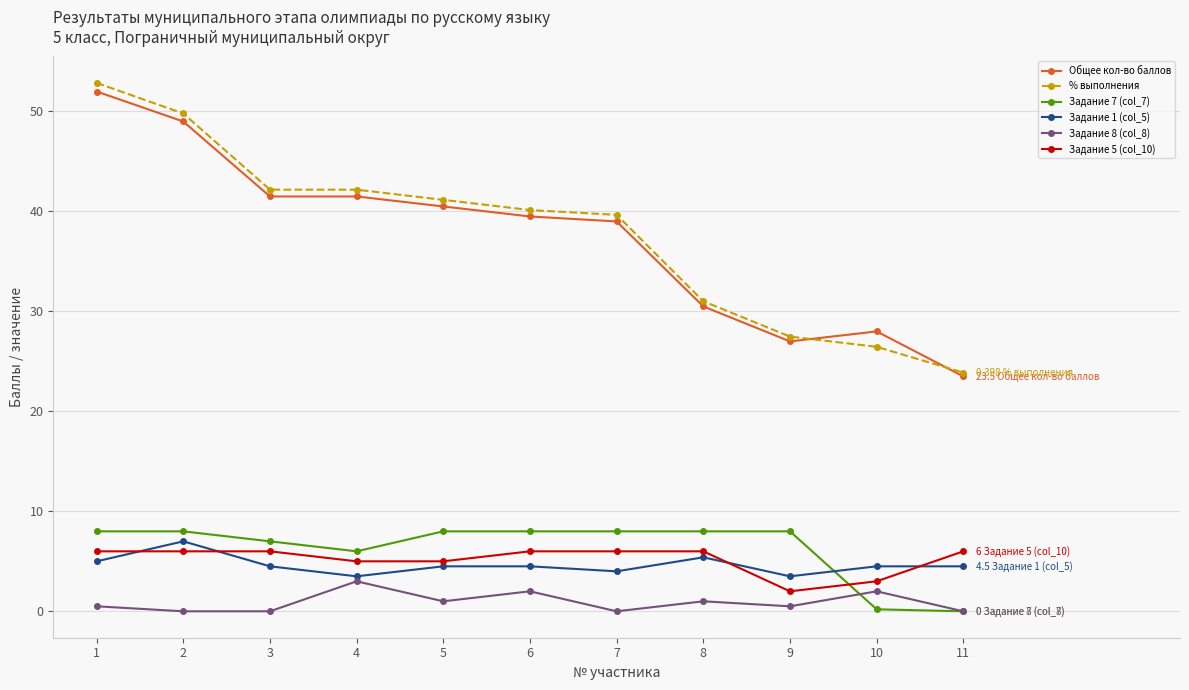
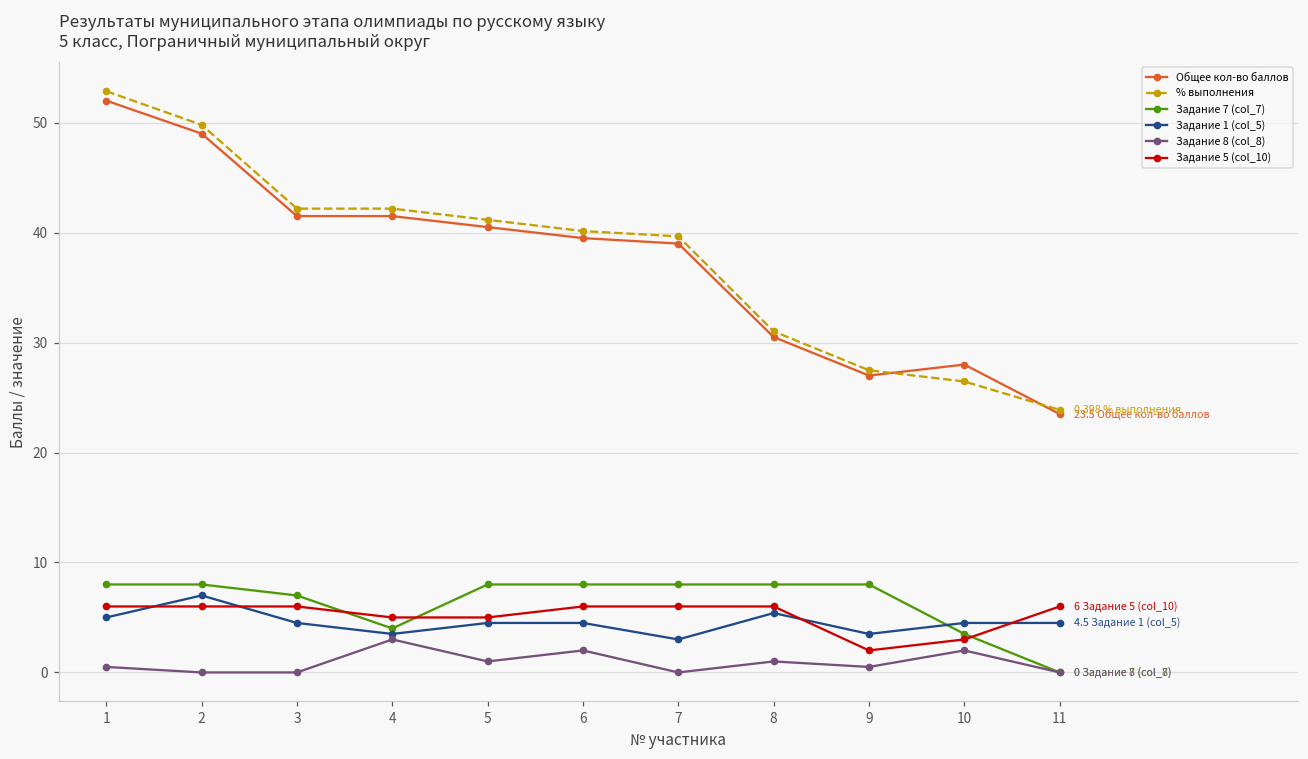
Задание 7 (col_7), 4: 6 -> 4
Задание 1 (col_5), 7: 4 -> 3
Задание 7 (col_7), 10: 0 -> 4
